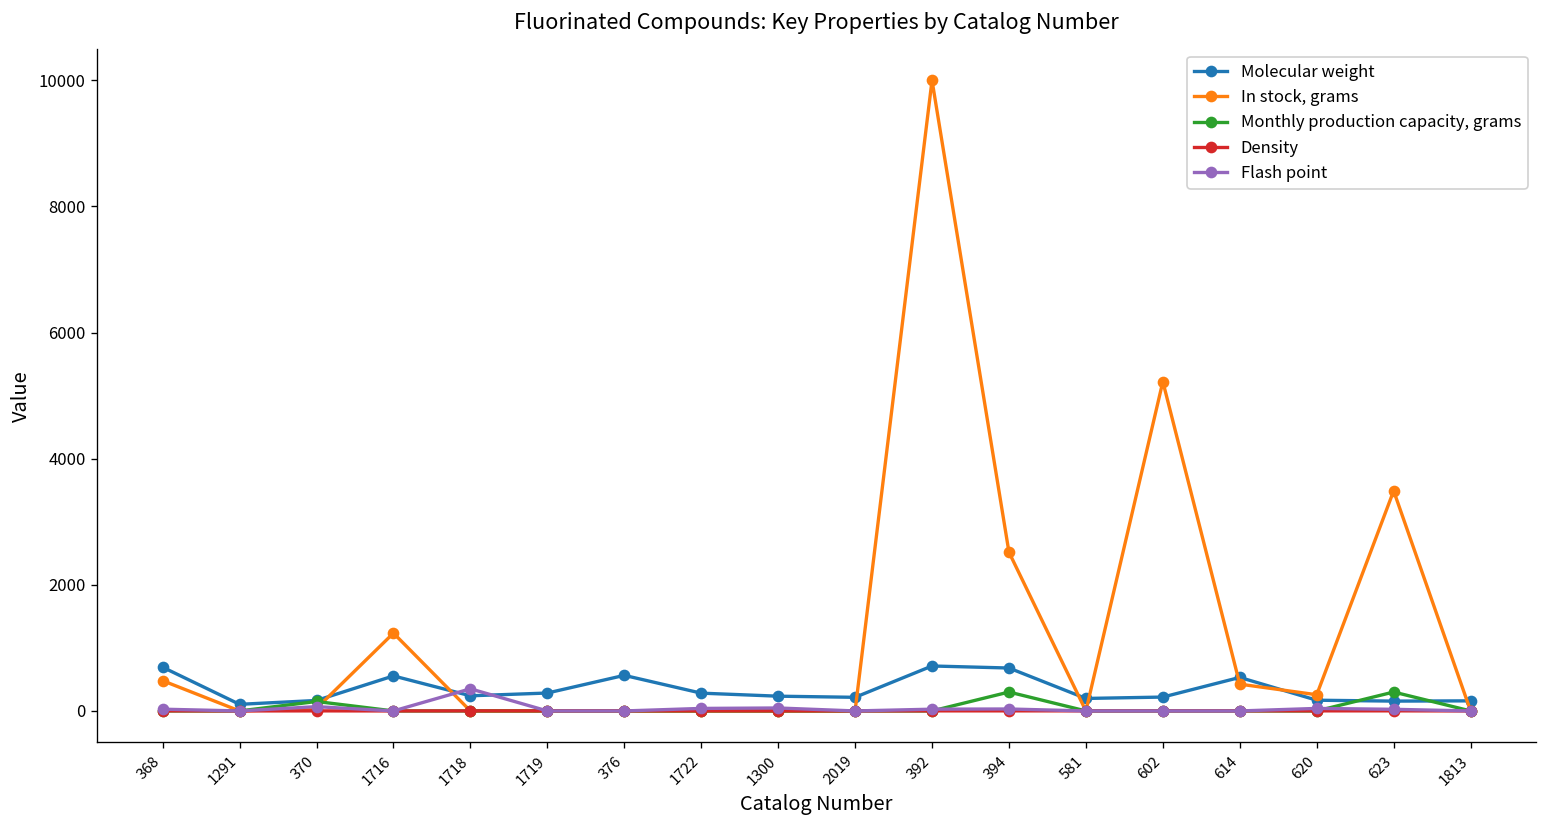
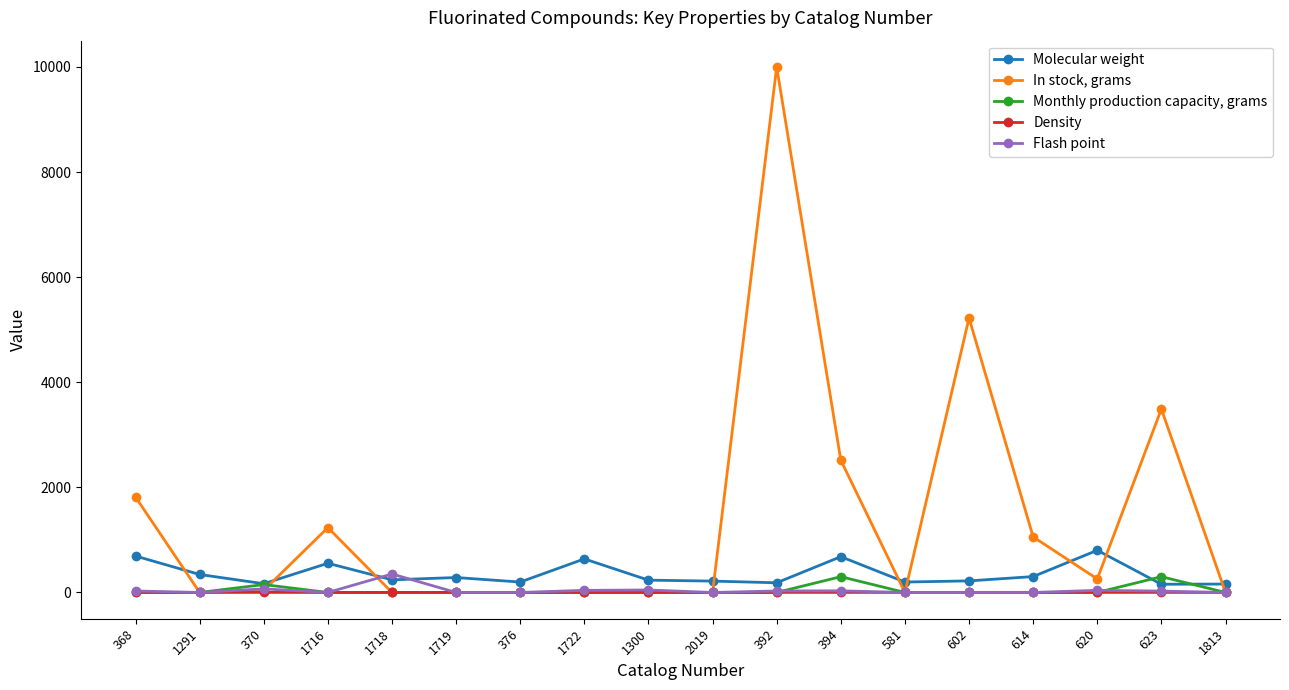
In stock, grams, 368: 500 -> 1800
Molecular weight, 1291: 100 -> 300
Molecular weight, 376: 600 -> 200
Molecular weight, 1722: 300 -> 600
Molecular weight, 392: 700 -> 200
Molecular weight, 614: 500 -> 300
In stock, grams, 614: 400 -> 1100
Molecular weight, 620: 200 -> 800
